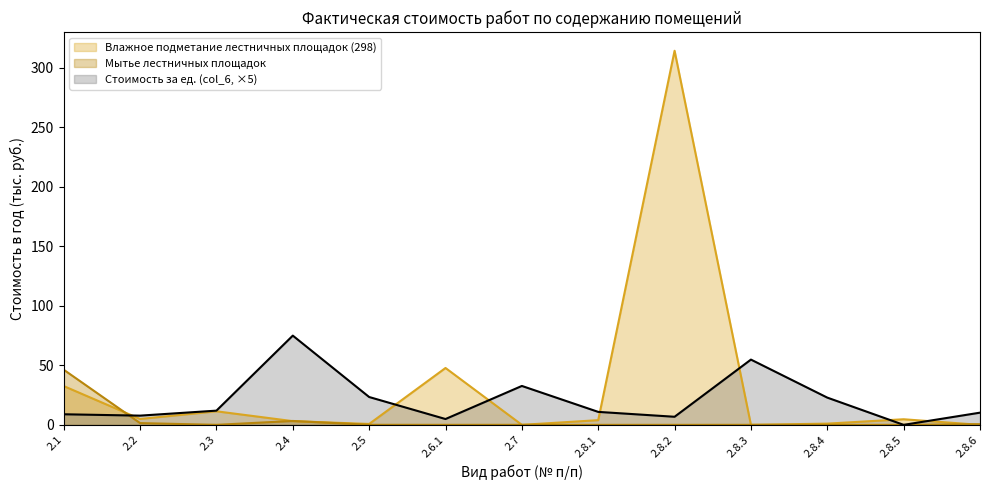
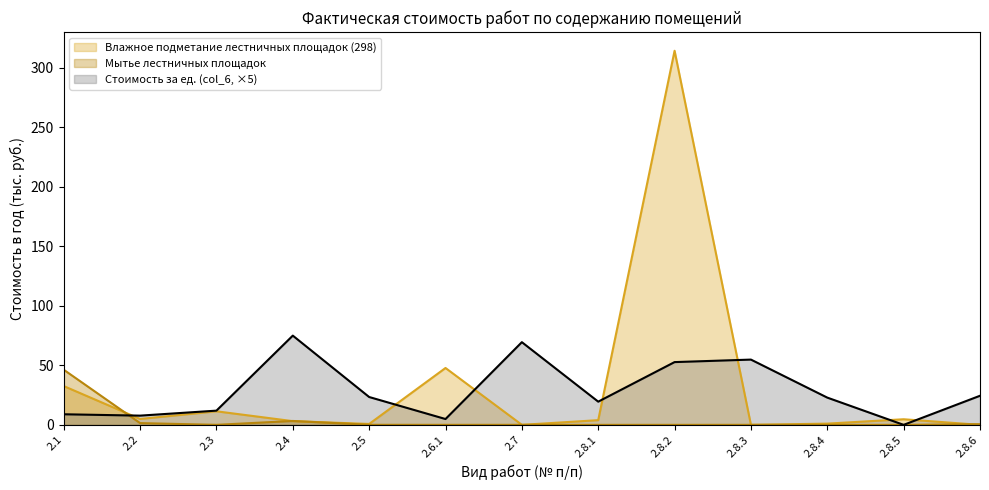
Стоимость за ед. (col_6, ×5), 2.7: 33 -> 70
Стоимость за ед. (col_6, ×5), 2.8.1: 11 -> 20
Стоимость за ед. (col_6, ×5), 2.8.2: 7 -> 53
Стоимость за ед. (col_6, ×5), 2.8.6: 10 -> 24
